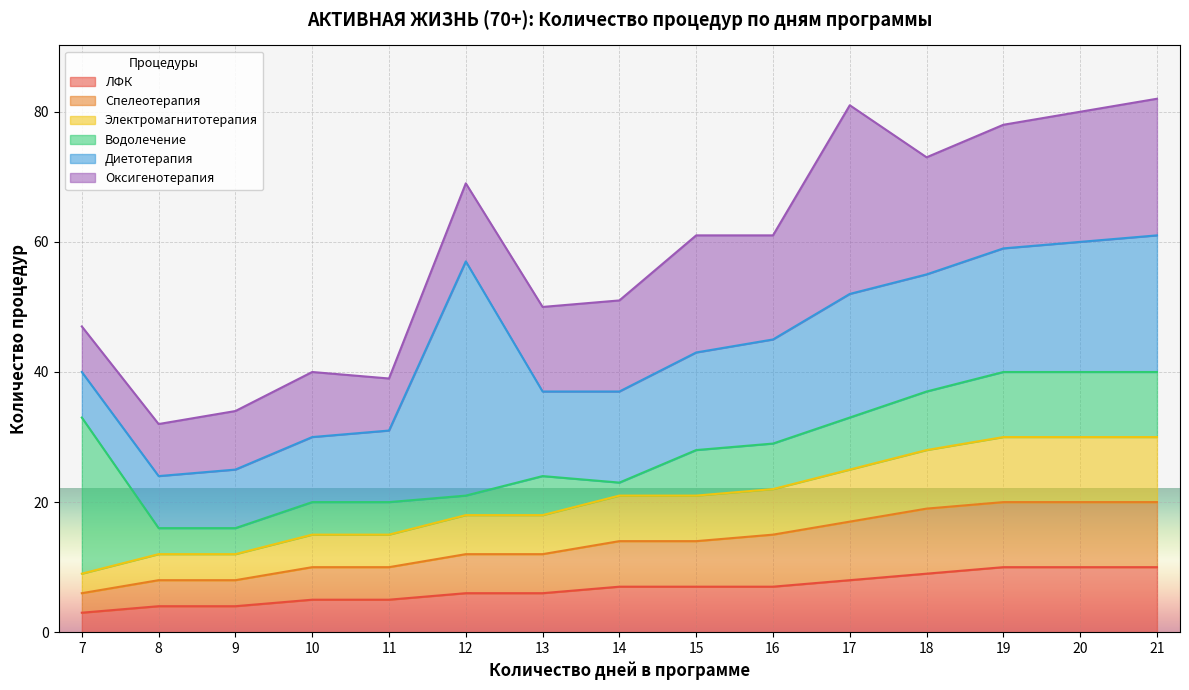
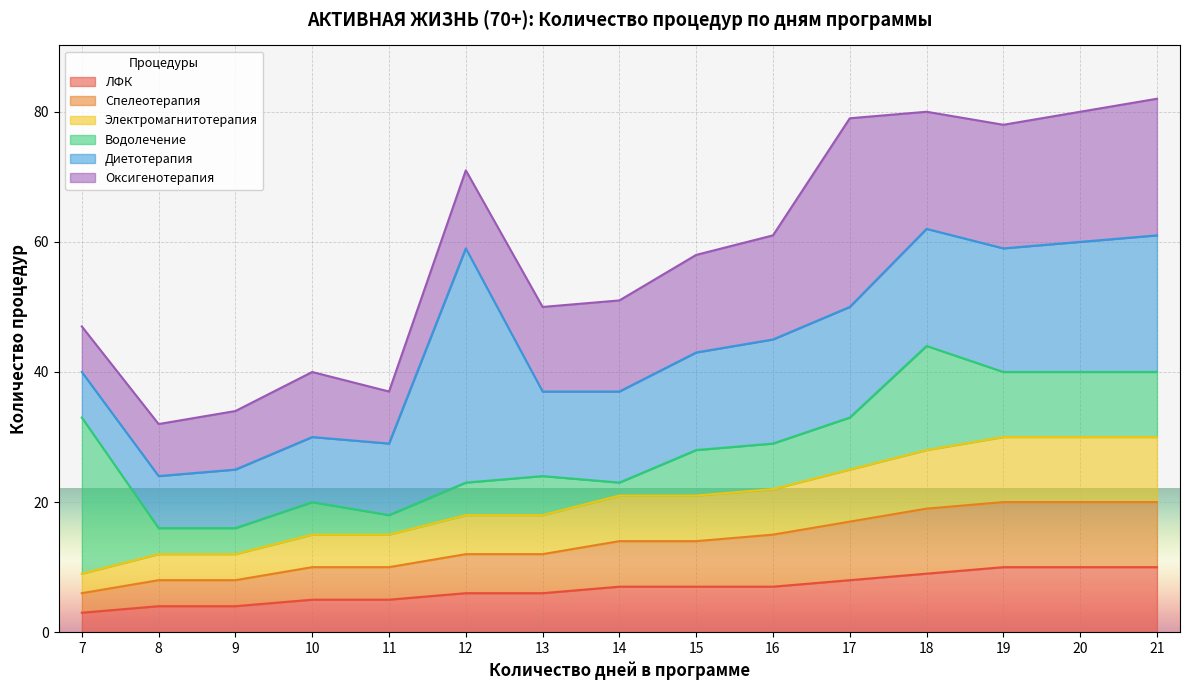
Водолечение, 11: 5 -> 3
Водолечение, 12: 3 -> 5
Оксигенотерапия, 15: 18 -> 15
Диетотерапия, 17: 19 -> 17
Водолечение, 18: 9 -> 16
